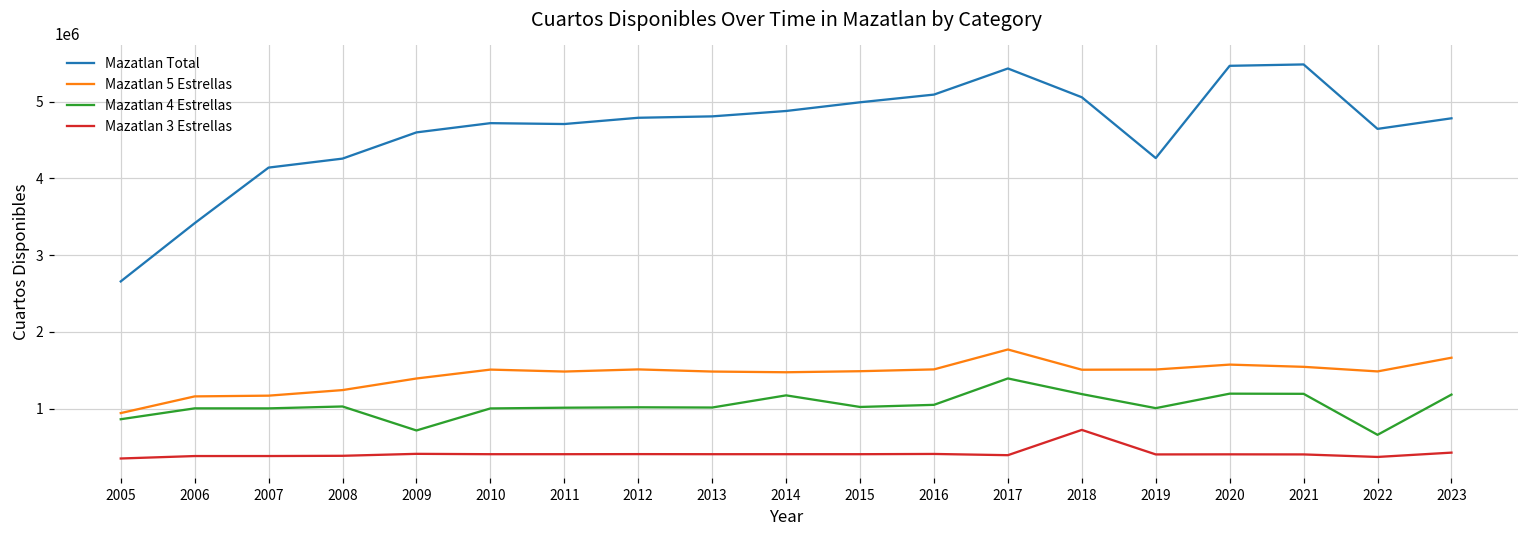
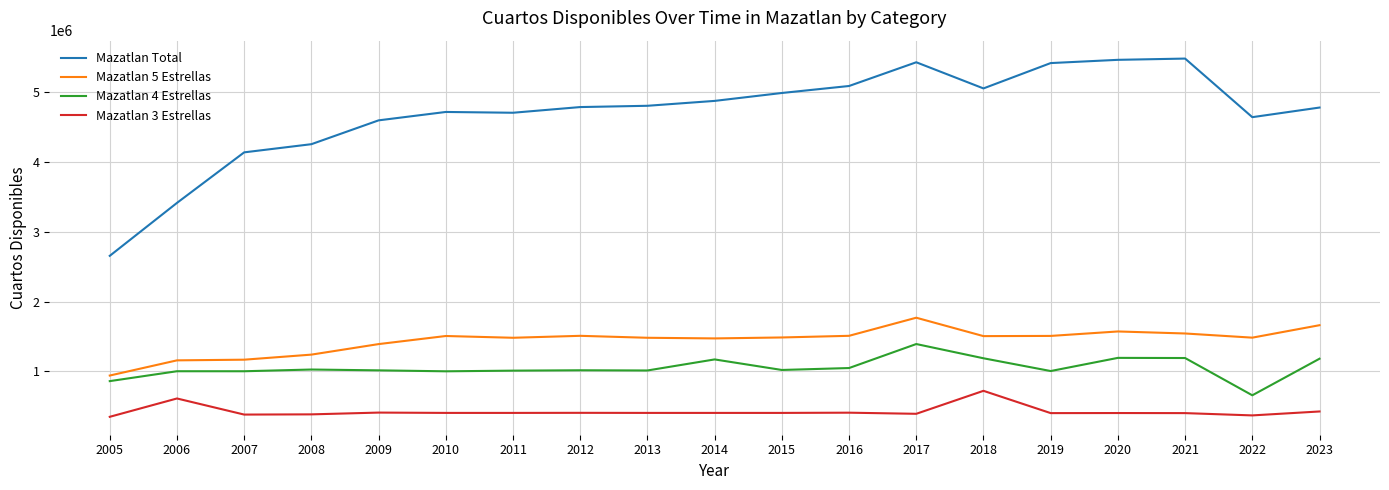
Mazatlan 3 Estrellas, 2006: 400000 -> 600000
Mazatlan 4 Estrellas, 2009: 700000 -> 1000000
Mazatlan Total, 2019: 4300000 -> 5400000
